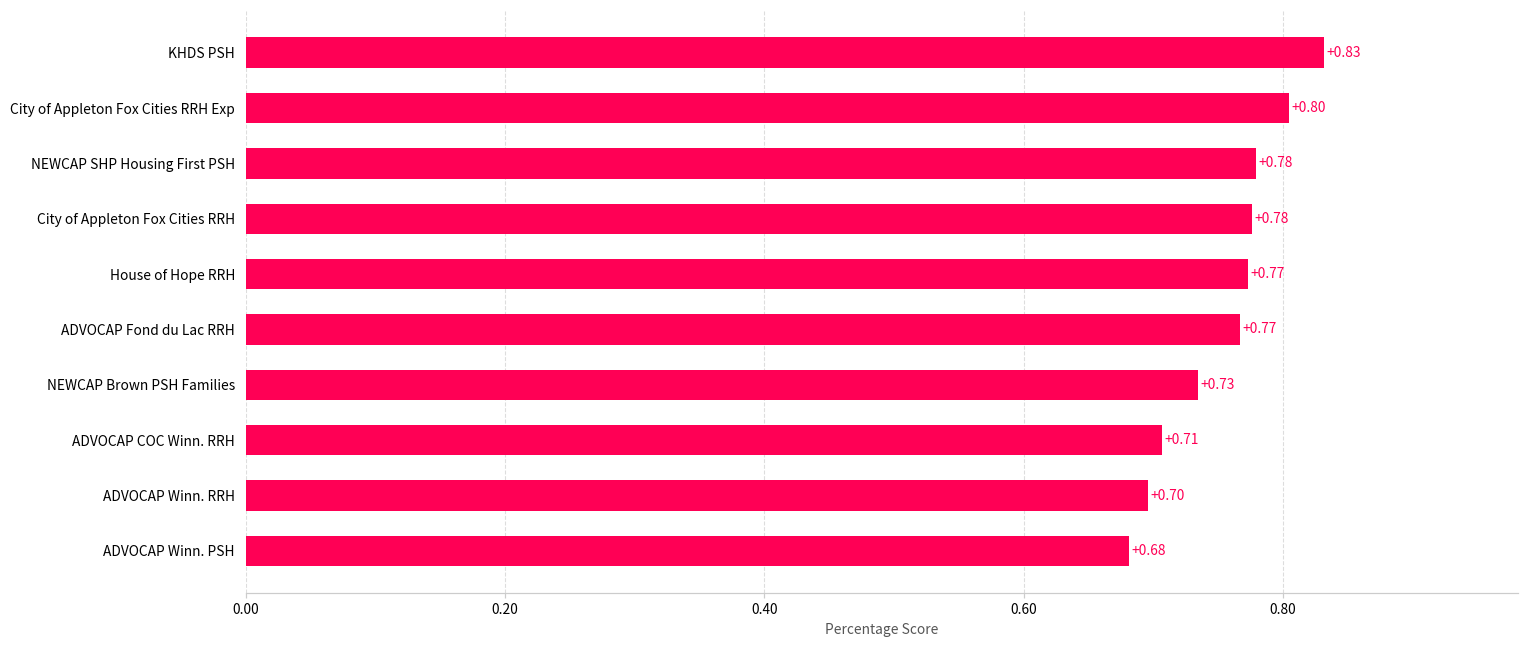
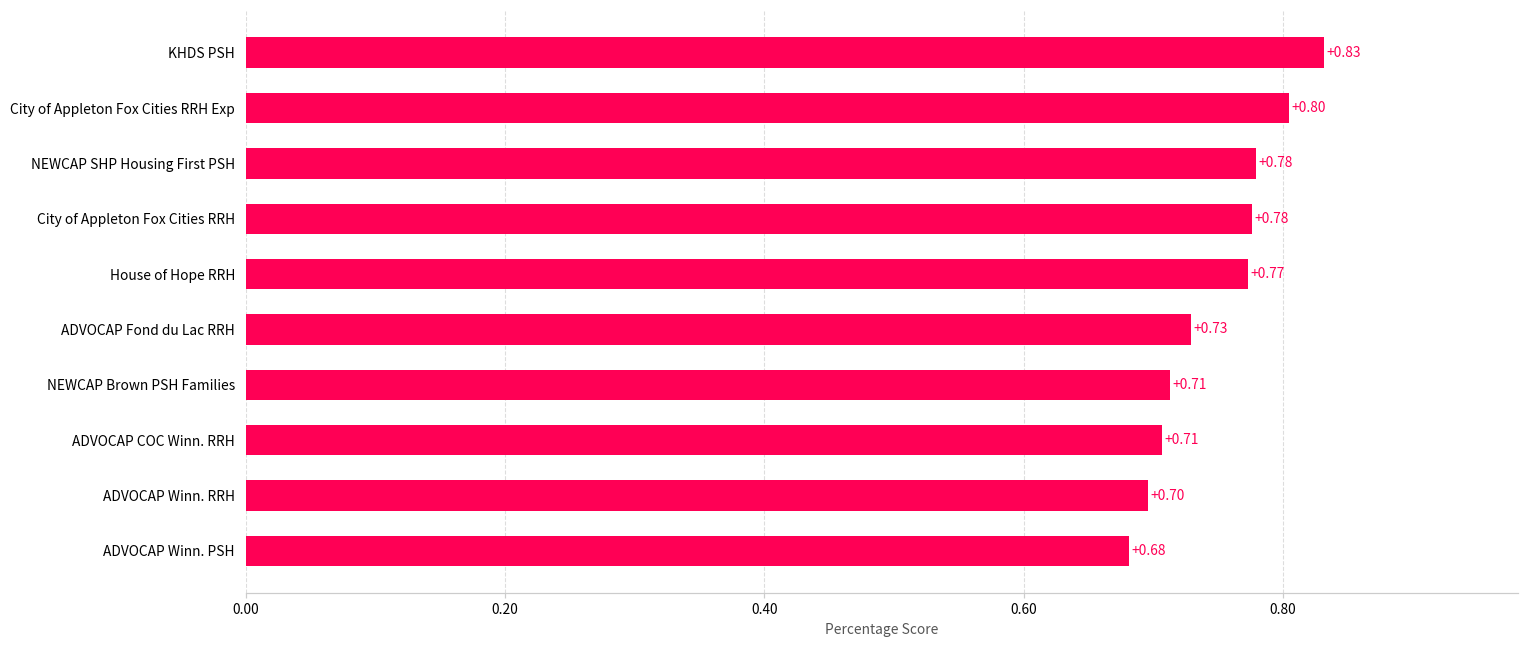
ADVOCAP Fond du Lac RRH: +0.77 -> +0.73
NEWCAP Brown PSH Families: +0.73 -> +0.71
